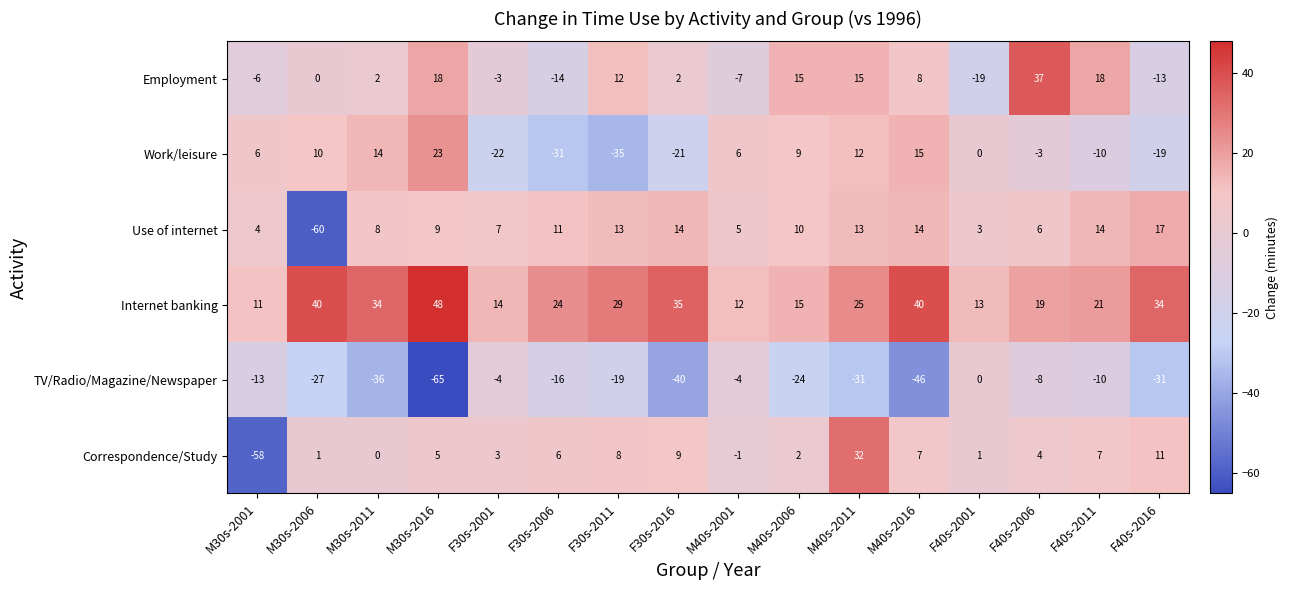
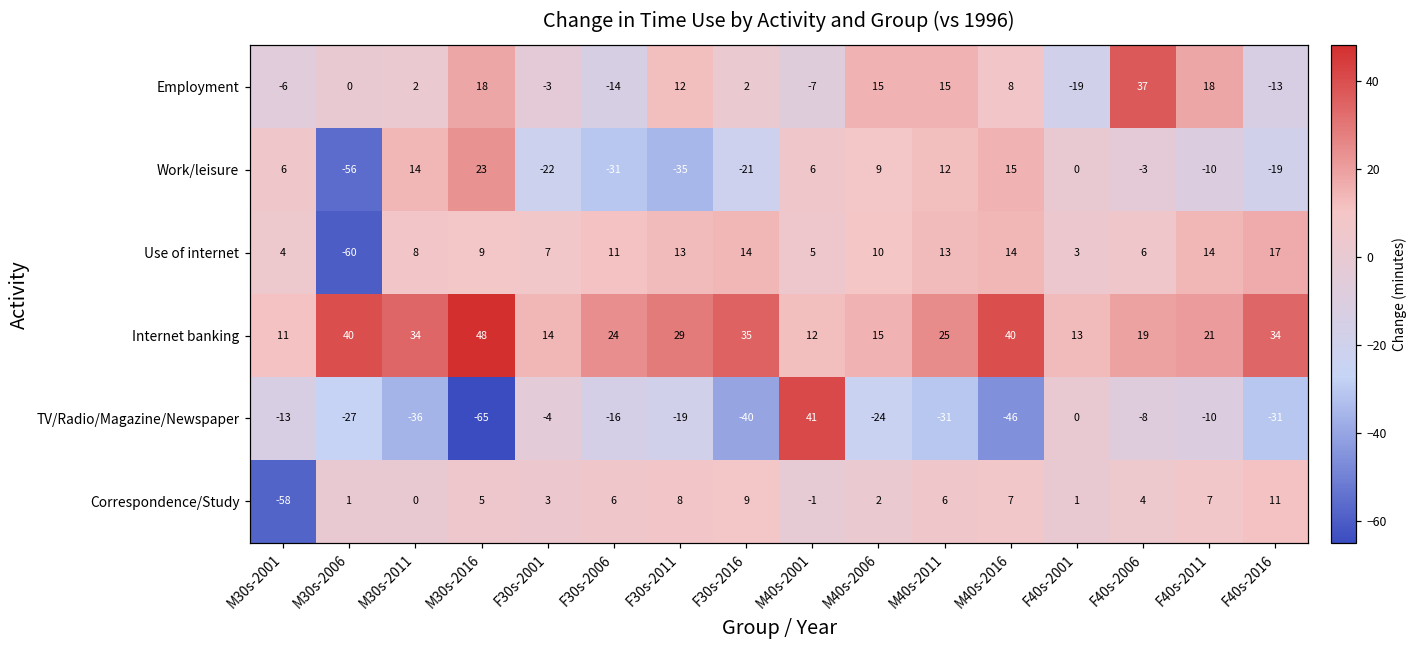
Work/leisure, M30s-2006: 10 -> -56
TV/Radio/Magazine/Newspaper, M40s-2001: -4 -> 41
Correspondence/Study, M40s-2011: 32 -> 6
